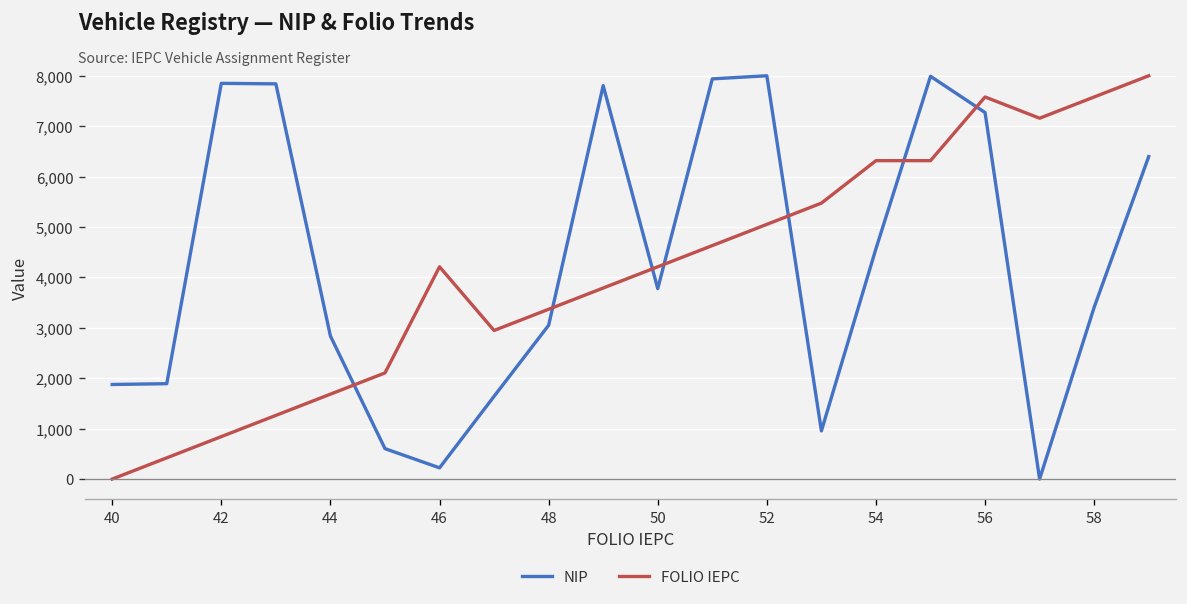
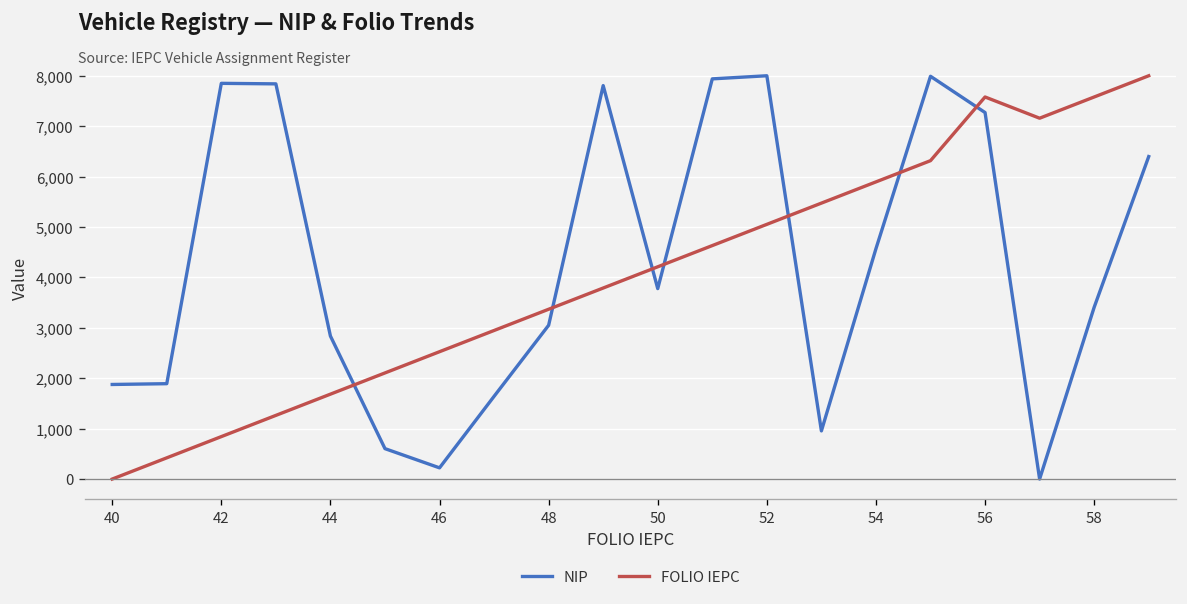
FOLIO IEPC, 46: 4,200 -> 2,500
FOLIO IEPC, 54: 6,300 -> 5,900
